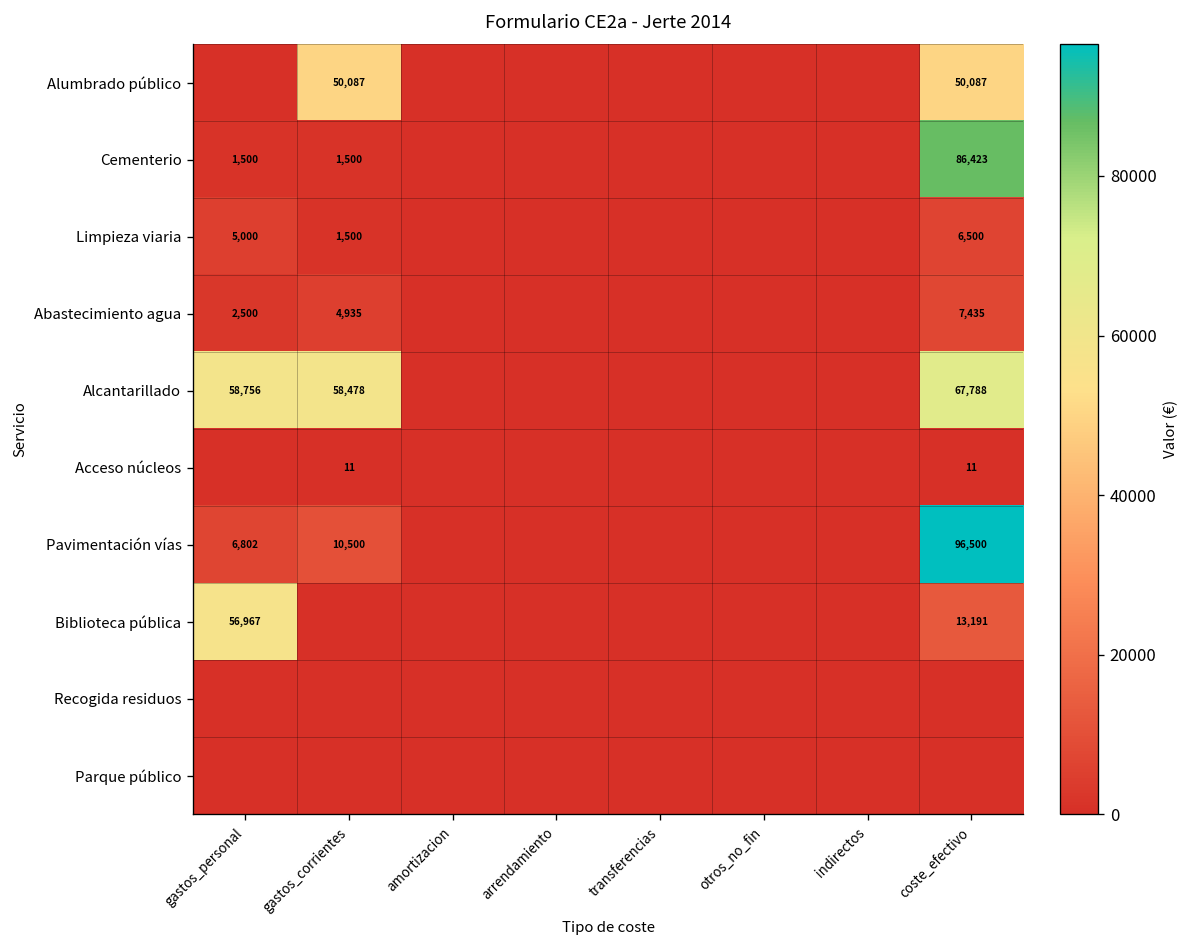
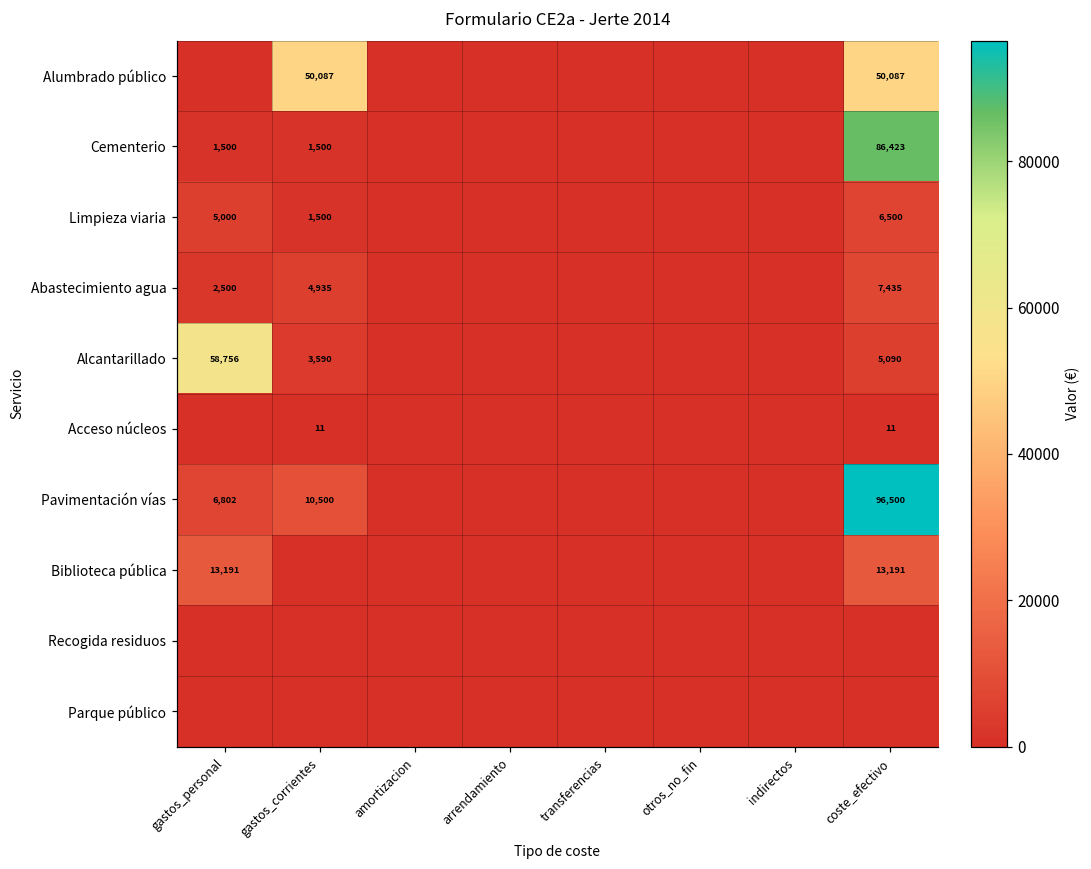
Alcantarillado, gastos_corrientes: 58,478 -> 3,590
Alcantarillado, coste_efectivo: 67,788 -> 5,090
Biblioteca pública, gastos_personal: 56,967 -> 13,191
